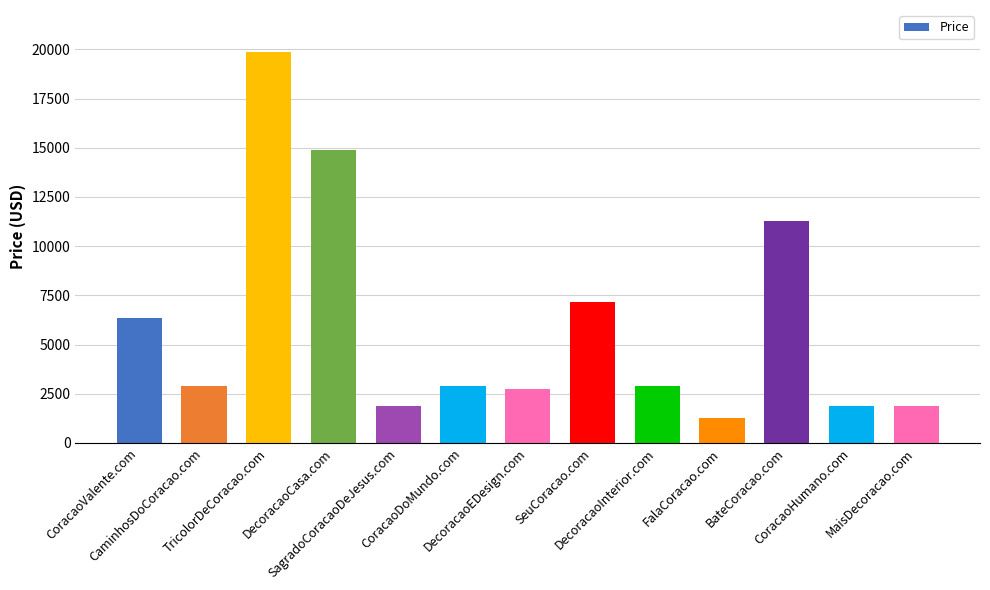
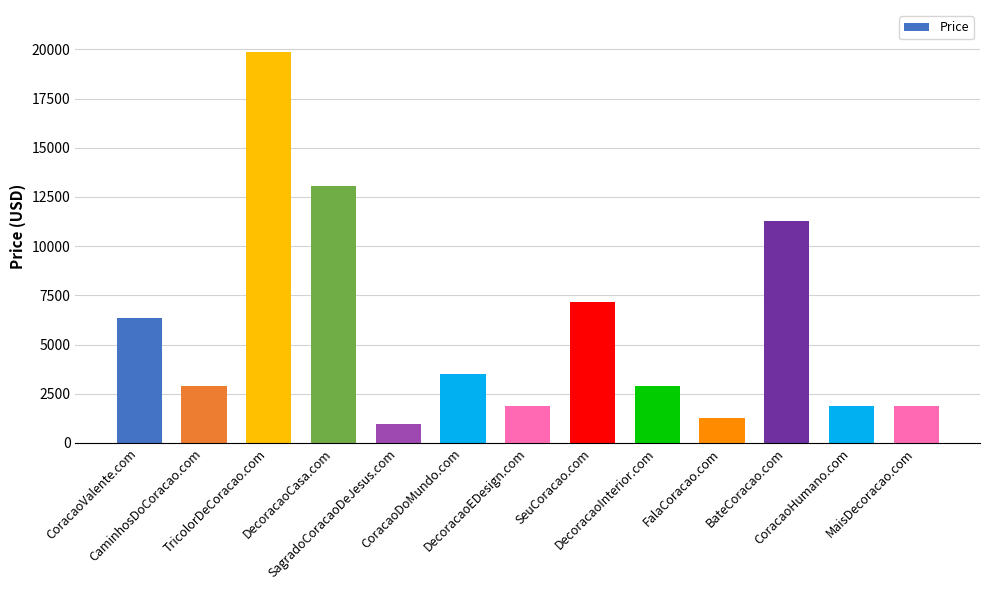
DecoracaoCasa.com: 14900 -> 13100
SagradoCoracaoDeJesus.com: 1900 -> 1000
CoracaoDoMundo.com: 2900 -> 3500
DecoracaoEDesign.com: 2800 -> 1900
